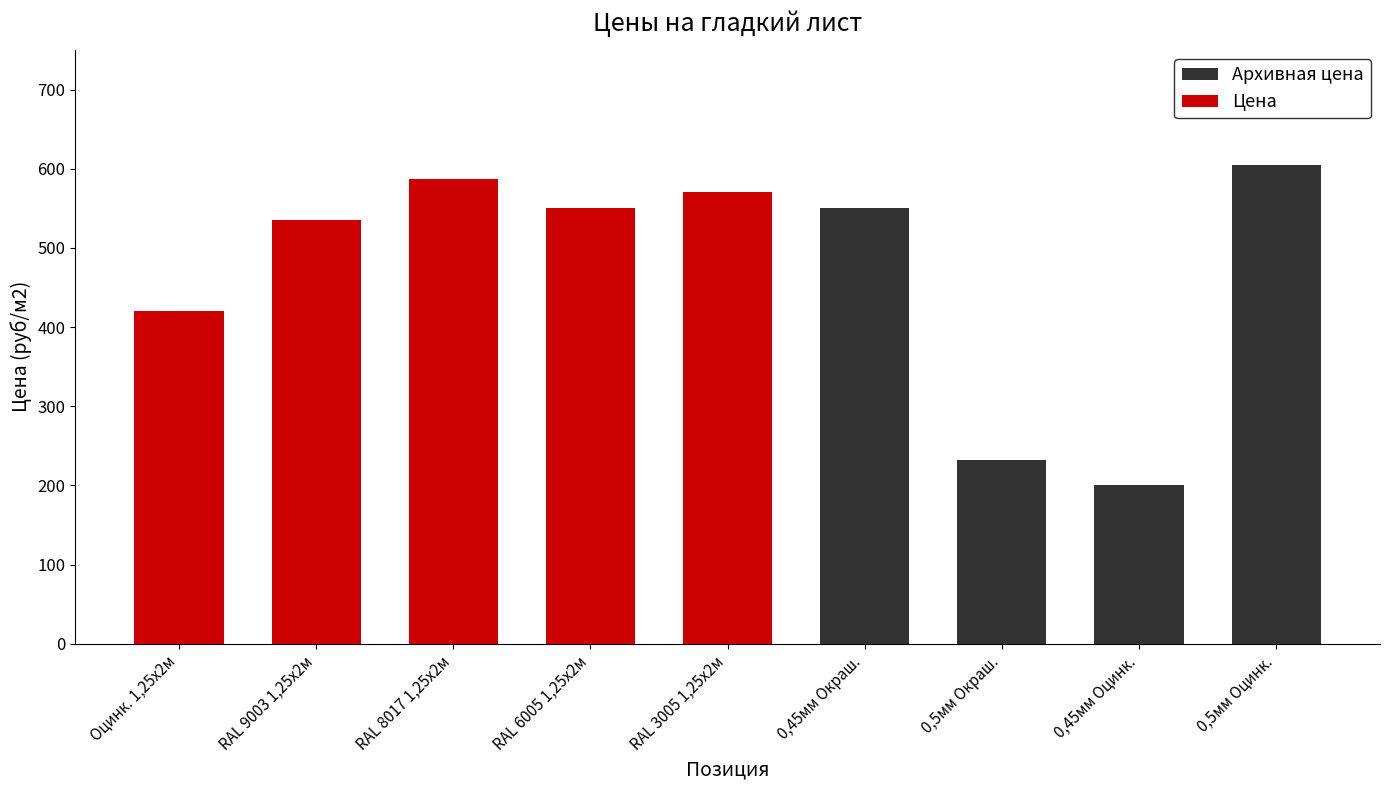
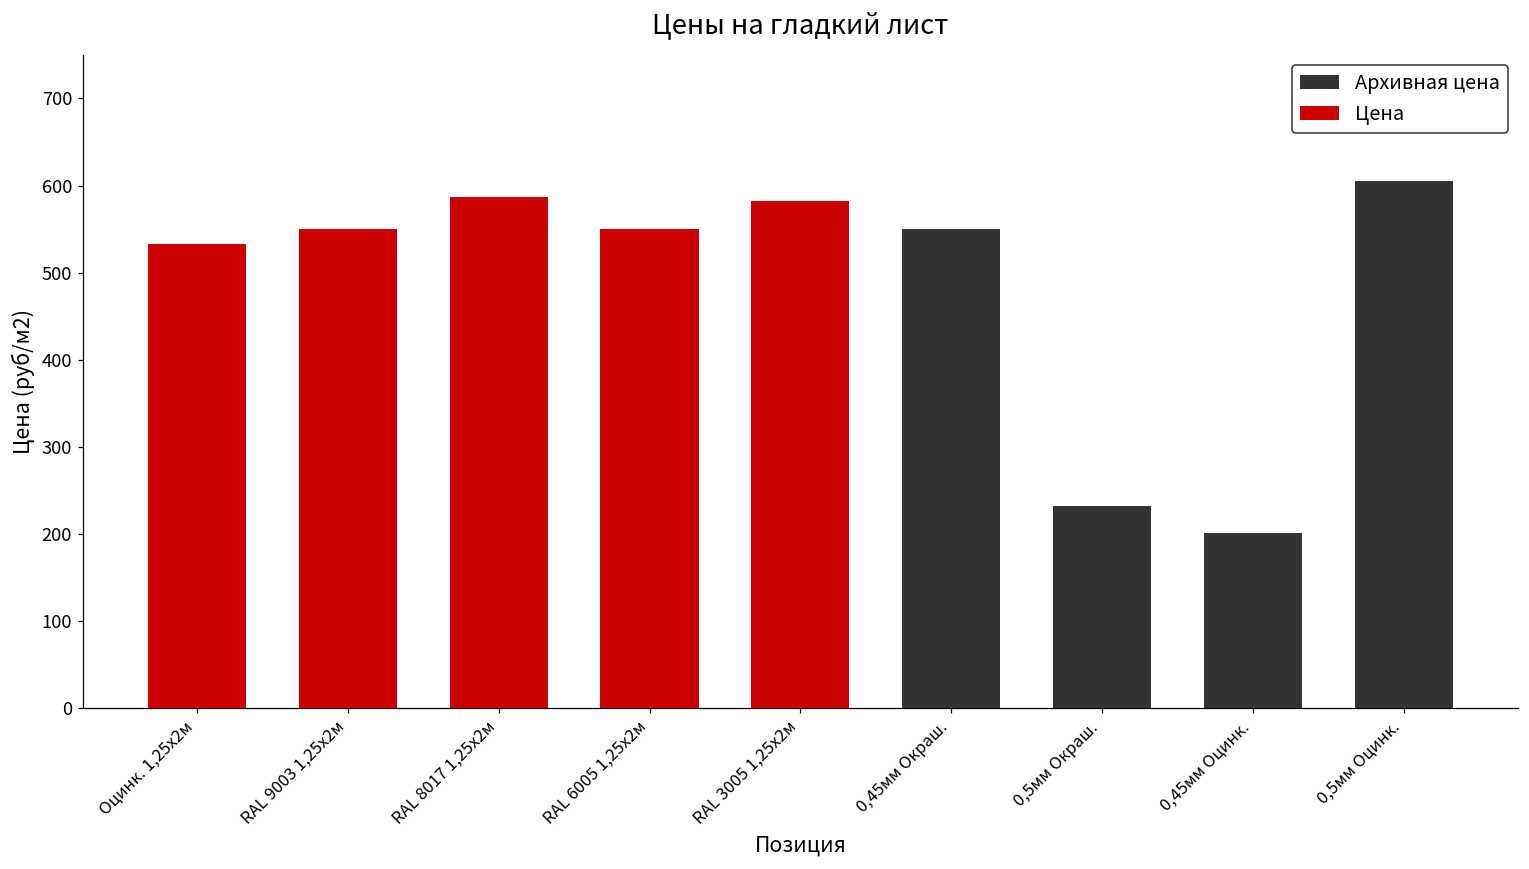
Цена, Оцинк. 1,25х2м: 420 -> 530
Цена, RAL 9003 1,25х2м: 540 -> 550
Цена, RAL 3005 1,25х2м: 570 -> 580
